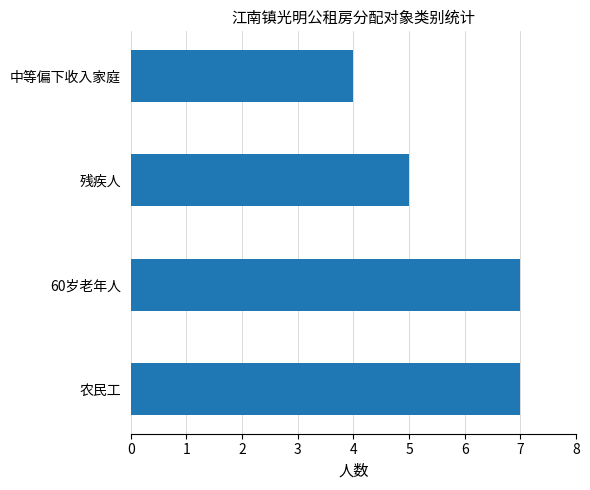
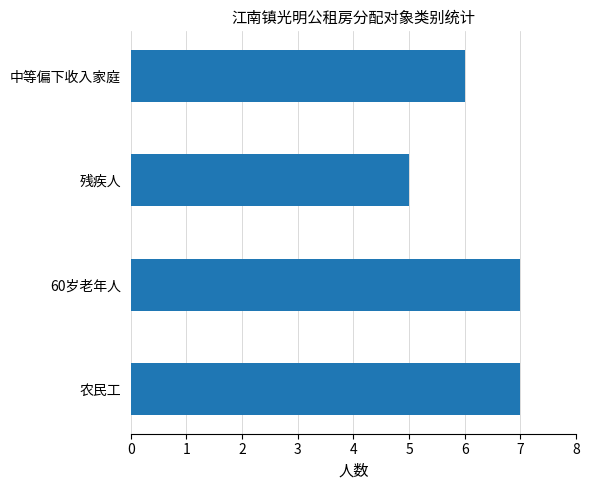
中等偏下收入家庭: 4 -> 6
